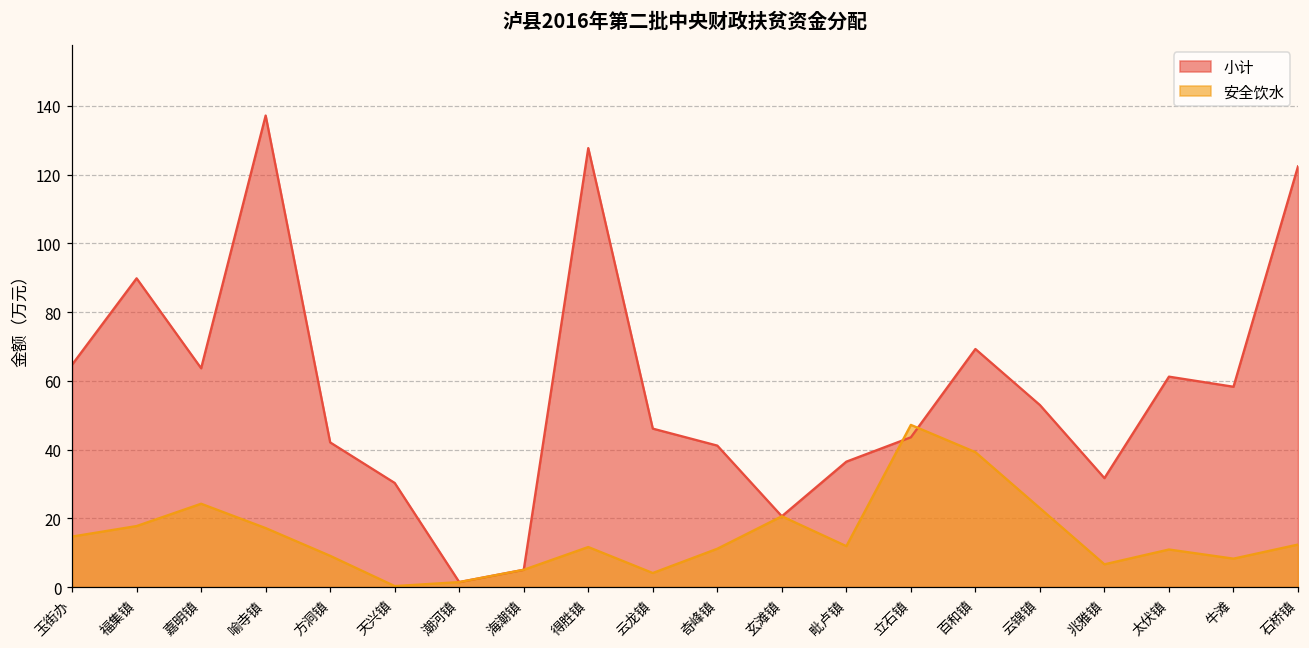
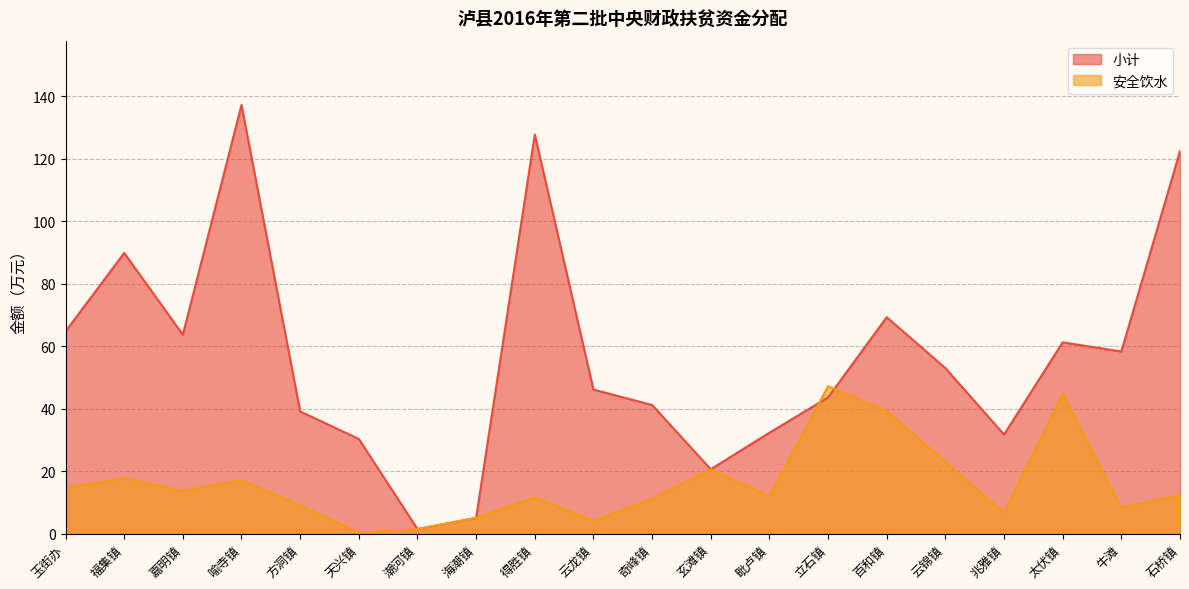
安全饮水, 嘉明镇: 24 -> 14
小计, 方洞镇: 42 -> 39
小计, 毗卢镇: 36 -> 32
安全饮水, 太伏镇: 11 -> 45
